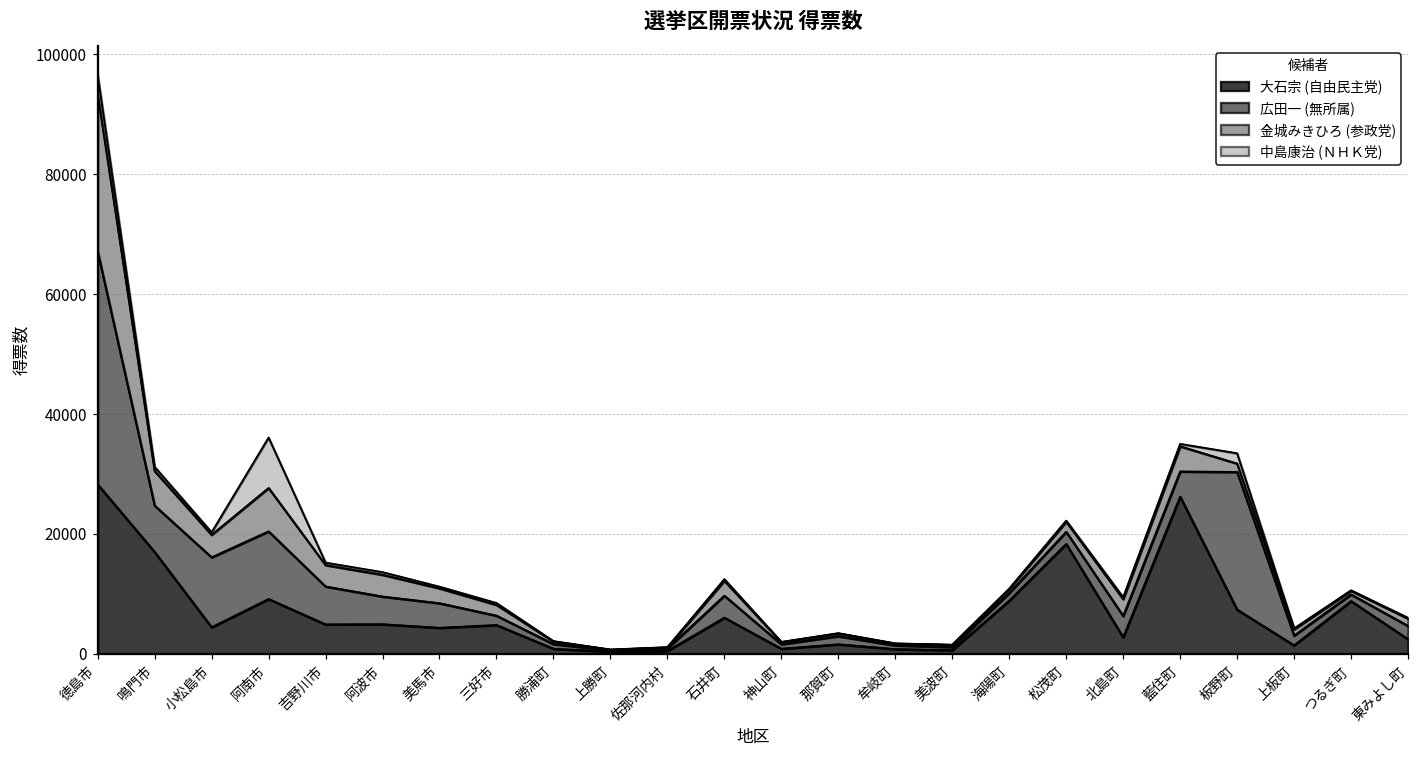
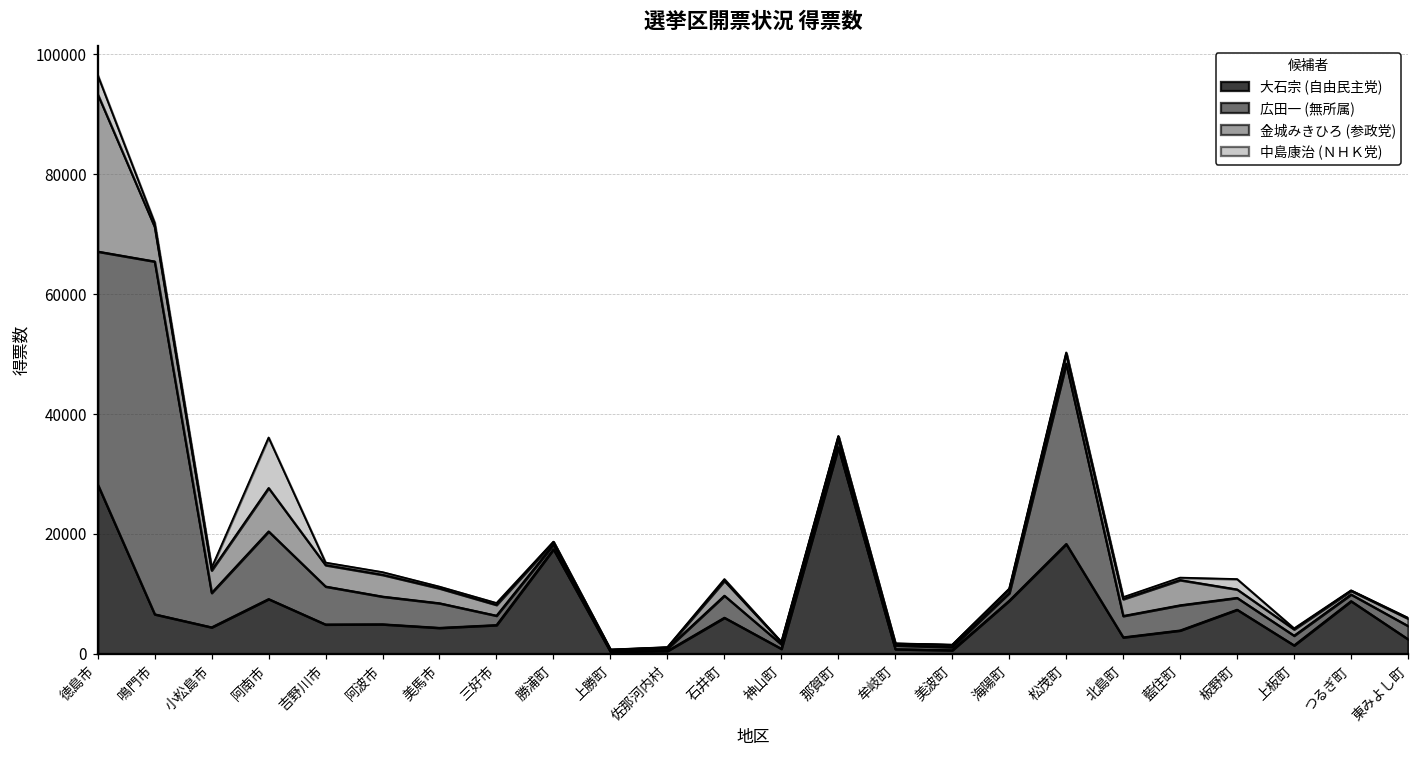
大石宗 (自由民主党), 鳴門市: 17000 -> 7000
広田一 (無所属), 鳴門市: 8000 -> 59000
広田一 (無所属), 小松島市: 12000 -> 6000
大石宗 (自由民主党), 勝浦町: 1000 -> 17000
大石宗 (自由民主党), 那賀町: 2000 -> 34000
広田一 (無所属), 松茂町: 2000 -> 30000
大石宗 (自由民主党), 藍住町: 26000 -> 4000
広田一 (無所属), 板野町: 23000 -> 2000
